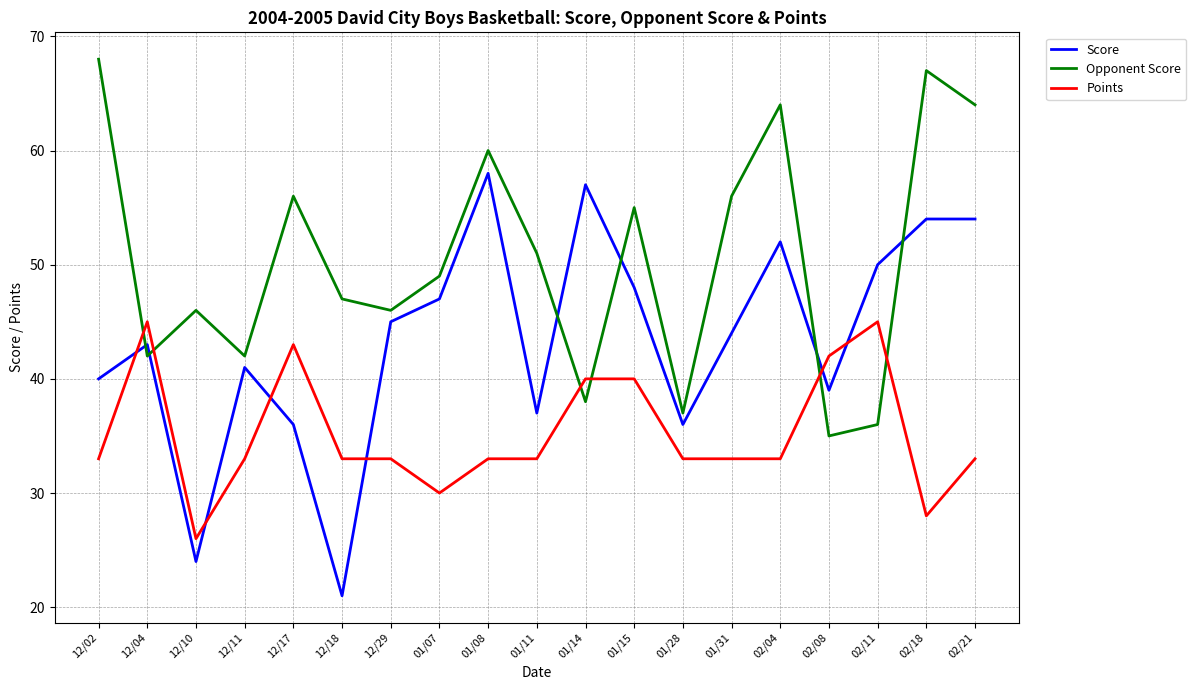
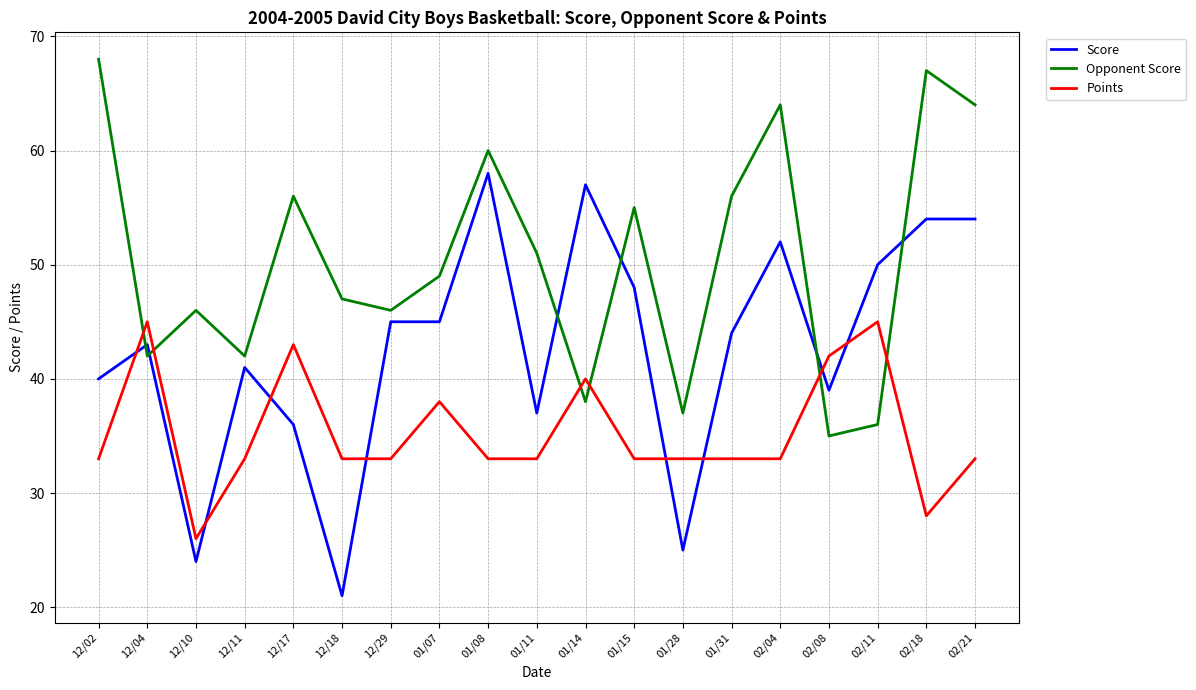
Score, 01/07: 47 -> 45
Points, 01/07: 30 -> 38
Points, 01/15: 40 -> 33
Score, 01/28: 36 -> 25
